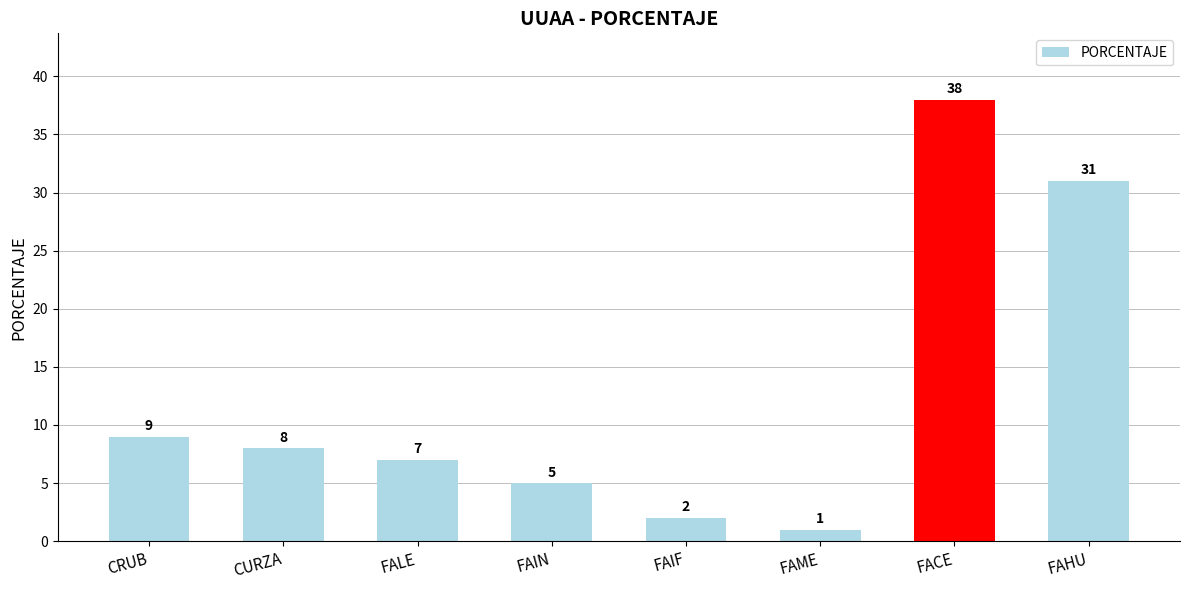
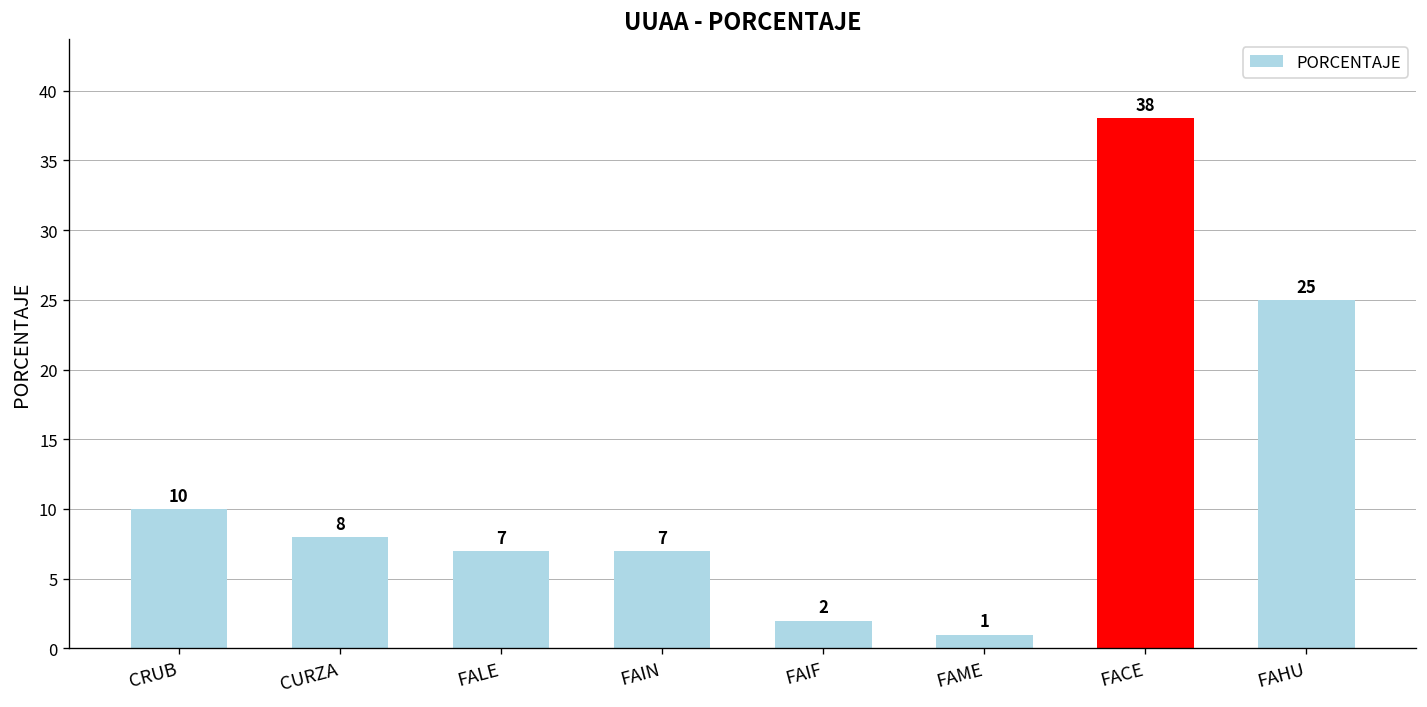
CRUB: 9 -> 10
FAIN: 5 -> 7
FAHU: 31 -> 25
